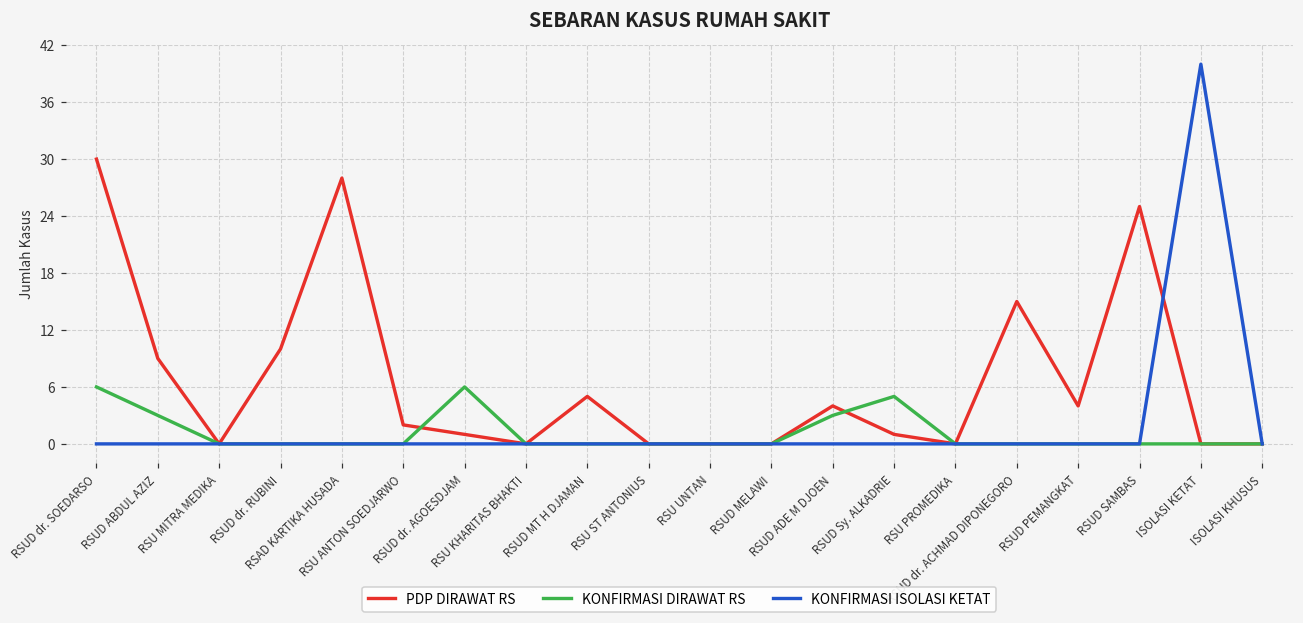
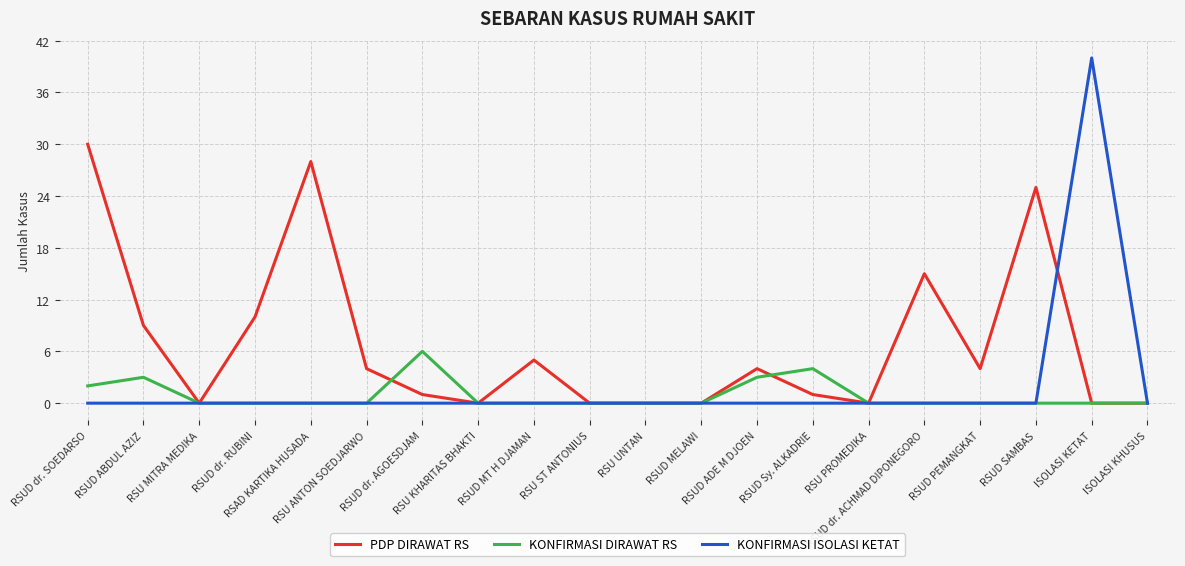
KONFIRMASI DIRAWAT RS, RSUD dr. SOEDARSO: 6 -> 2
PDP DIRAWAT RS, RSU ANTON SOEDJARWO: 2 -> 4
KONFIRMASI DIRAWAT RS, RSUD Sy. ALKADRIE: 5 -> 4
